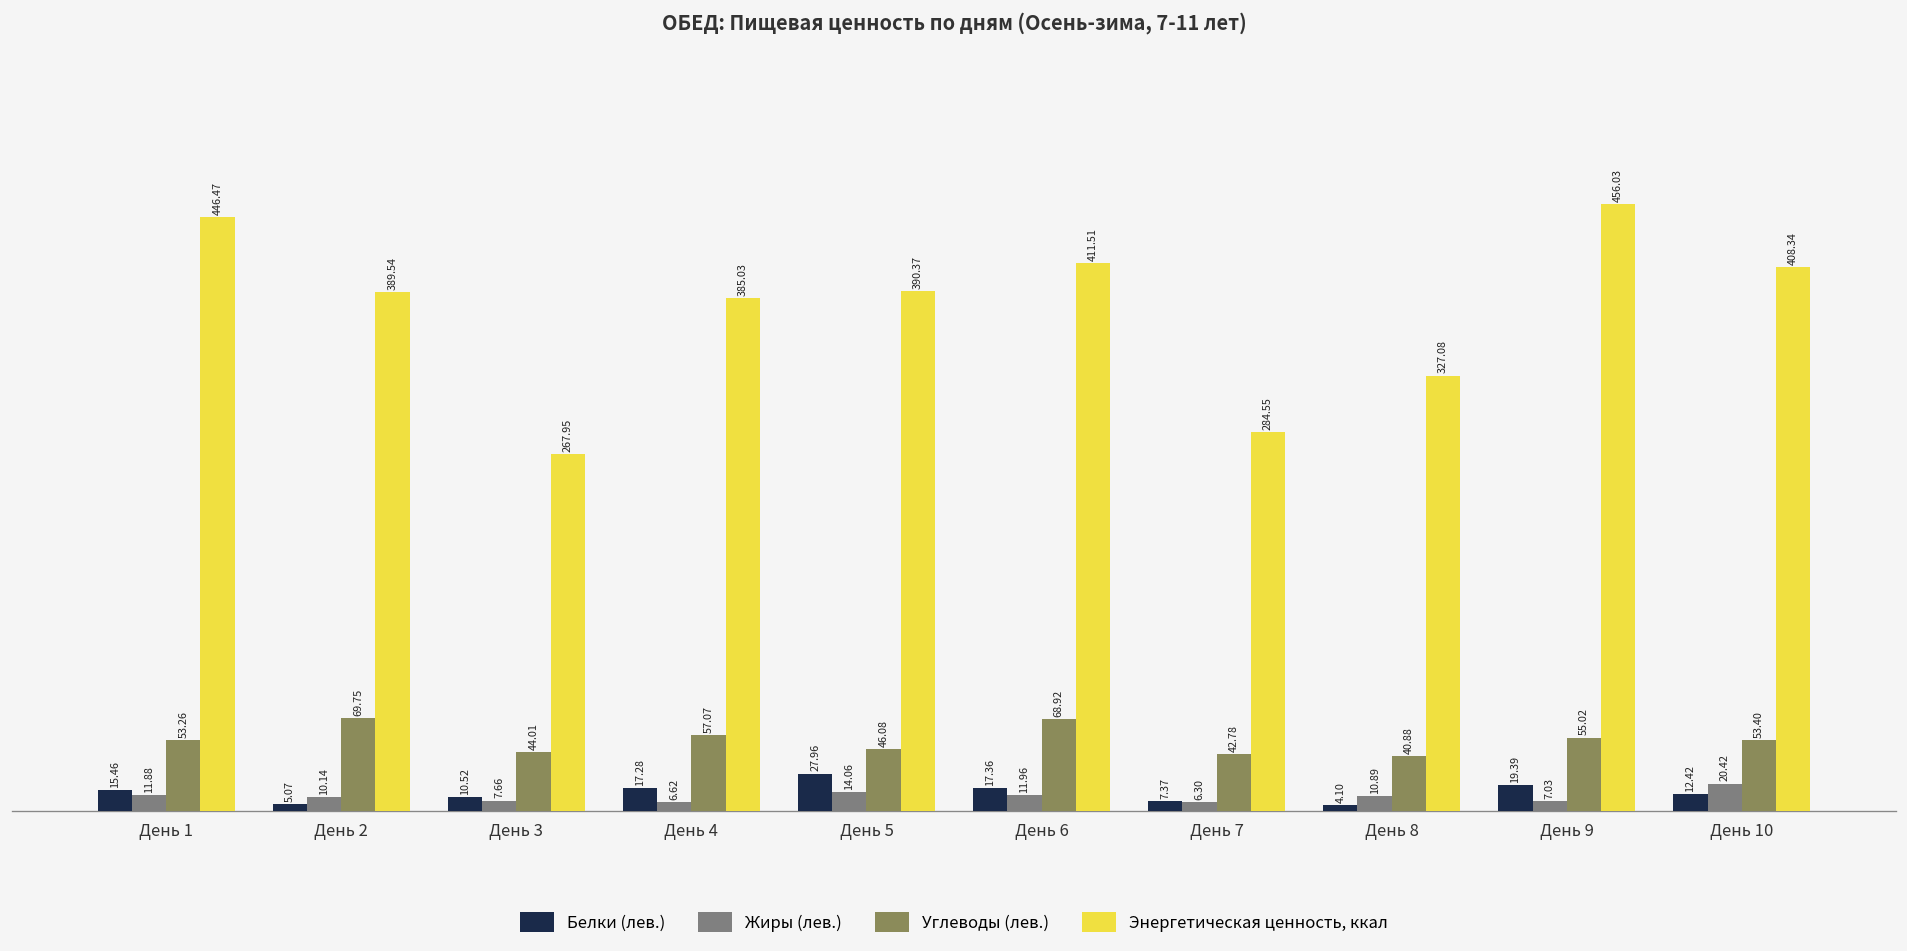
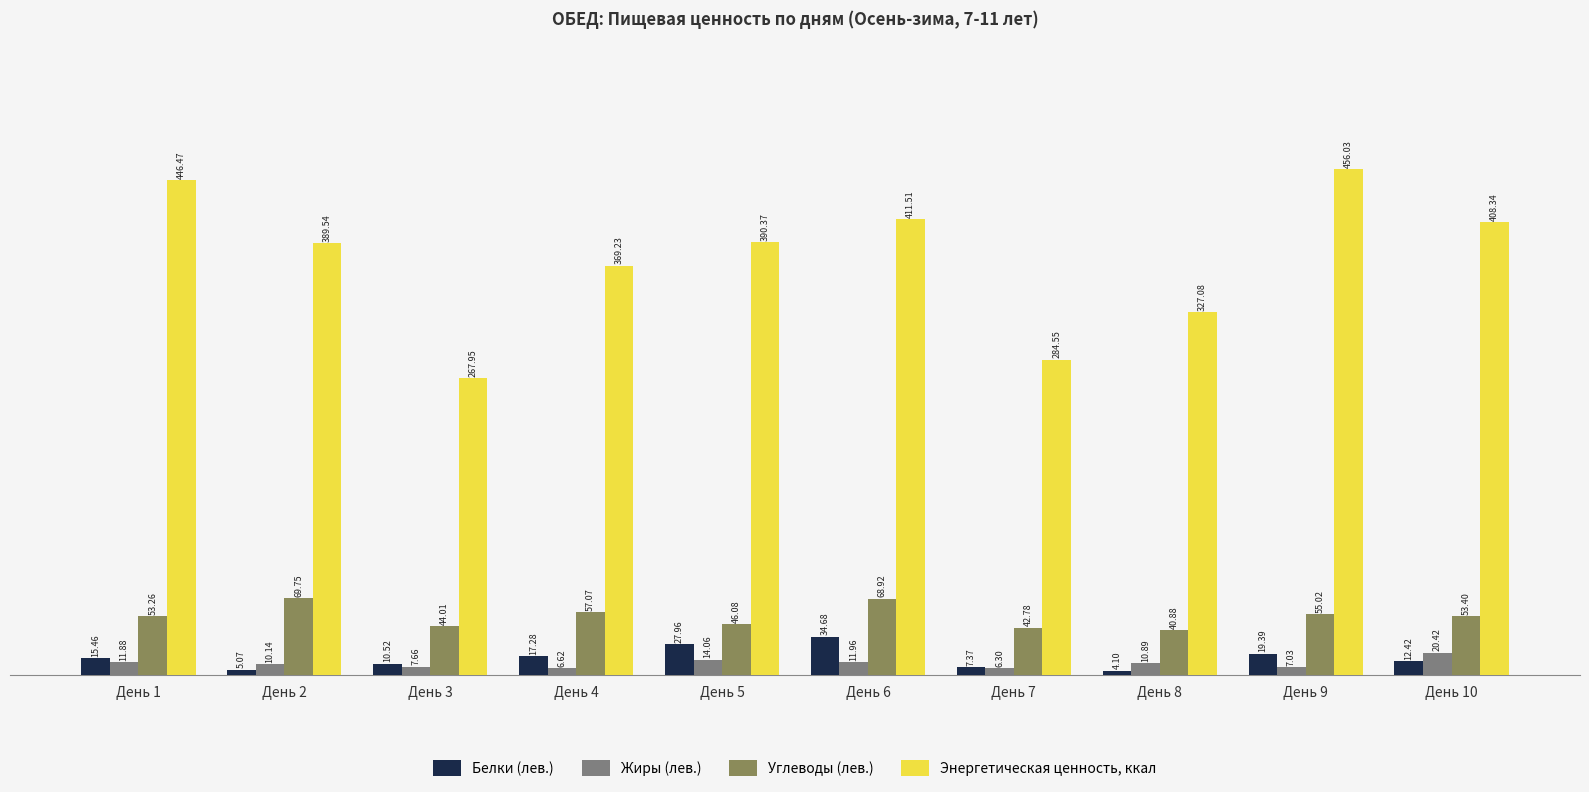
Энергетическая ценность, ккал, День 4: 385.03 -> 369.23
Белки (лев.), День 6: 17.36 -> 34.68
